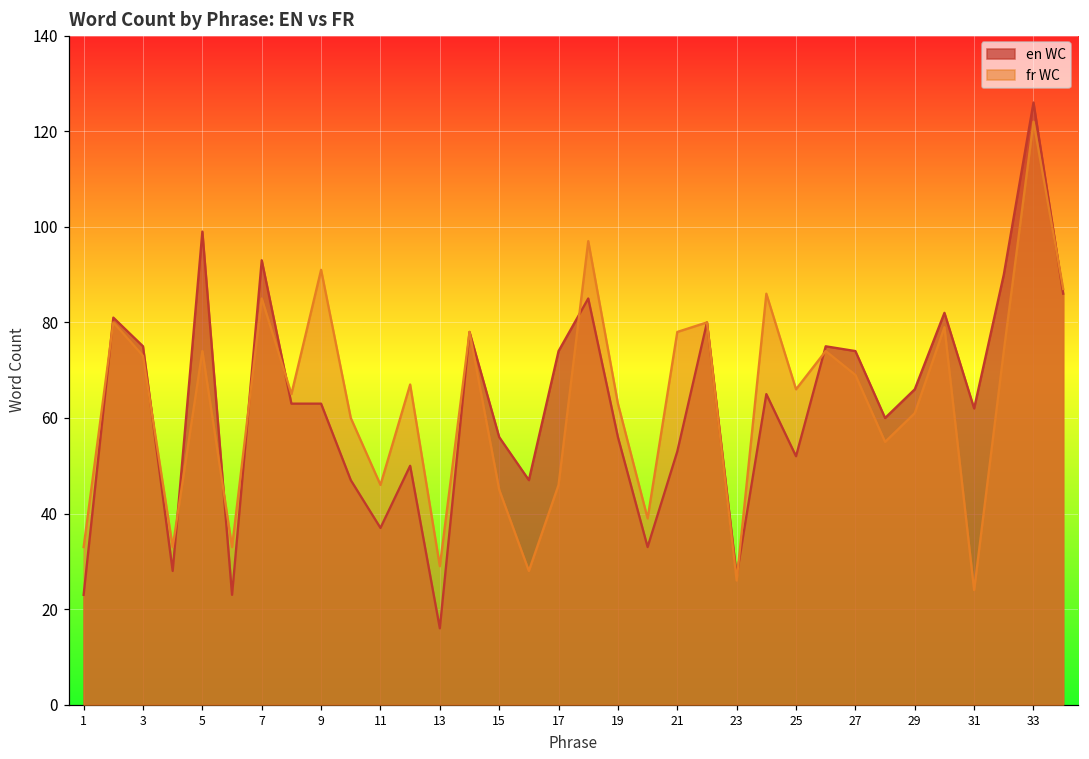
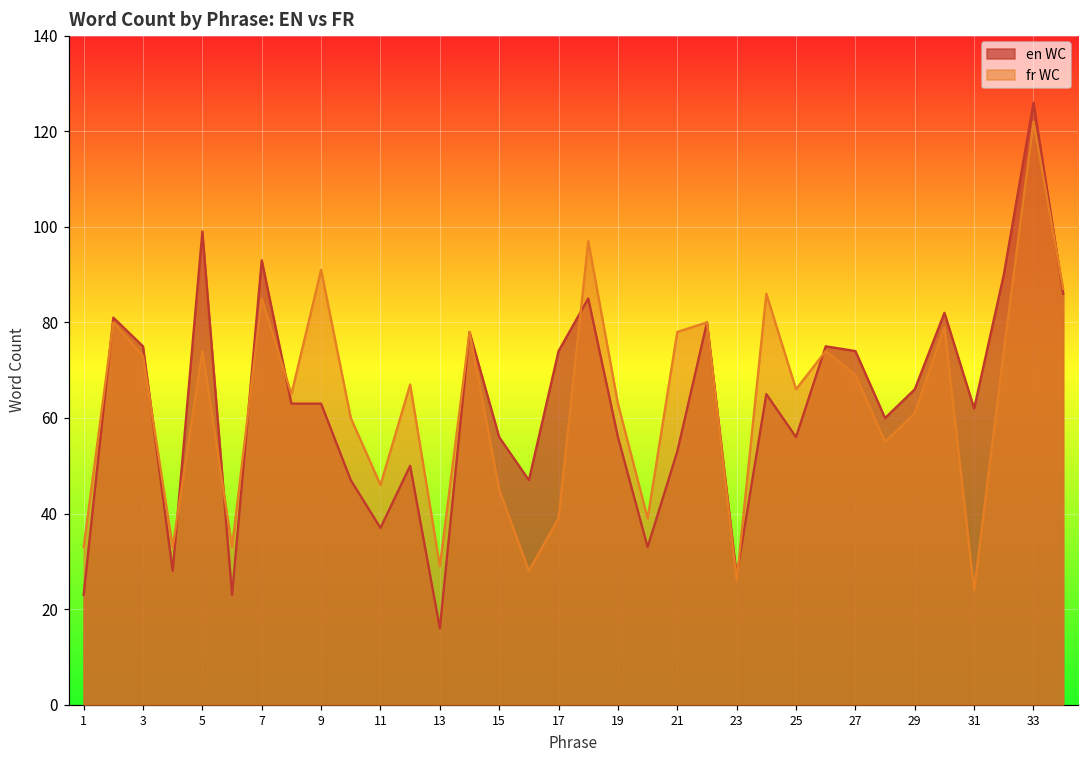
fr WC, 17: 46 -> 39
en WC, 25: 52 -> 56
